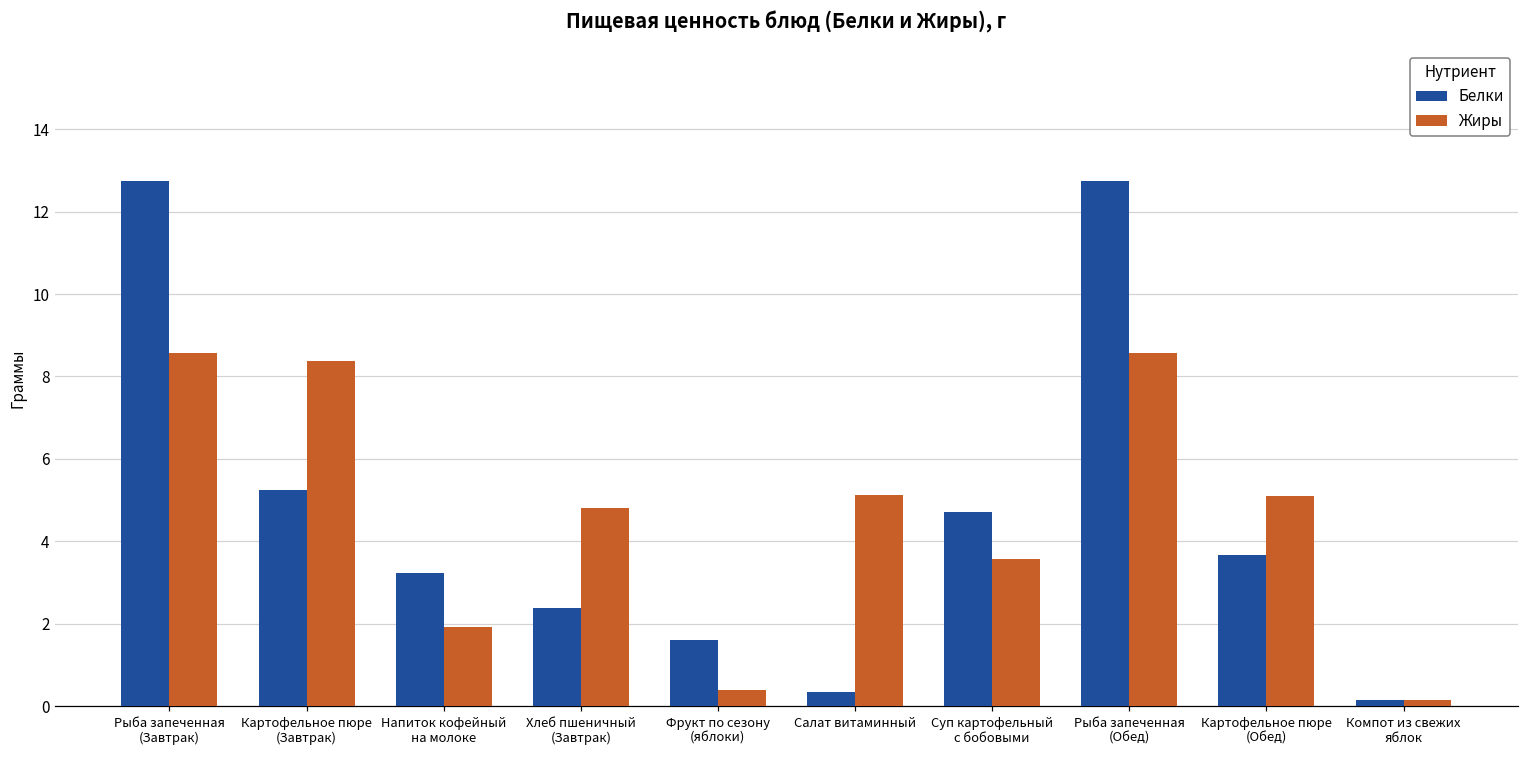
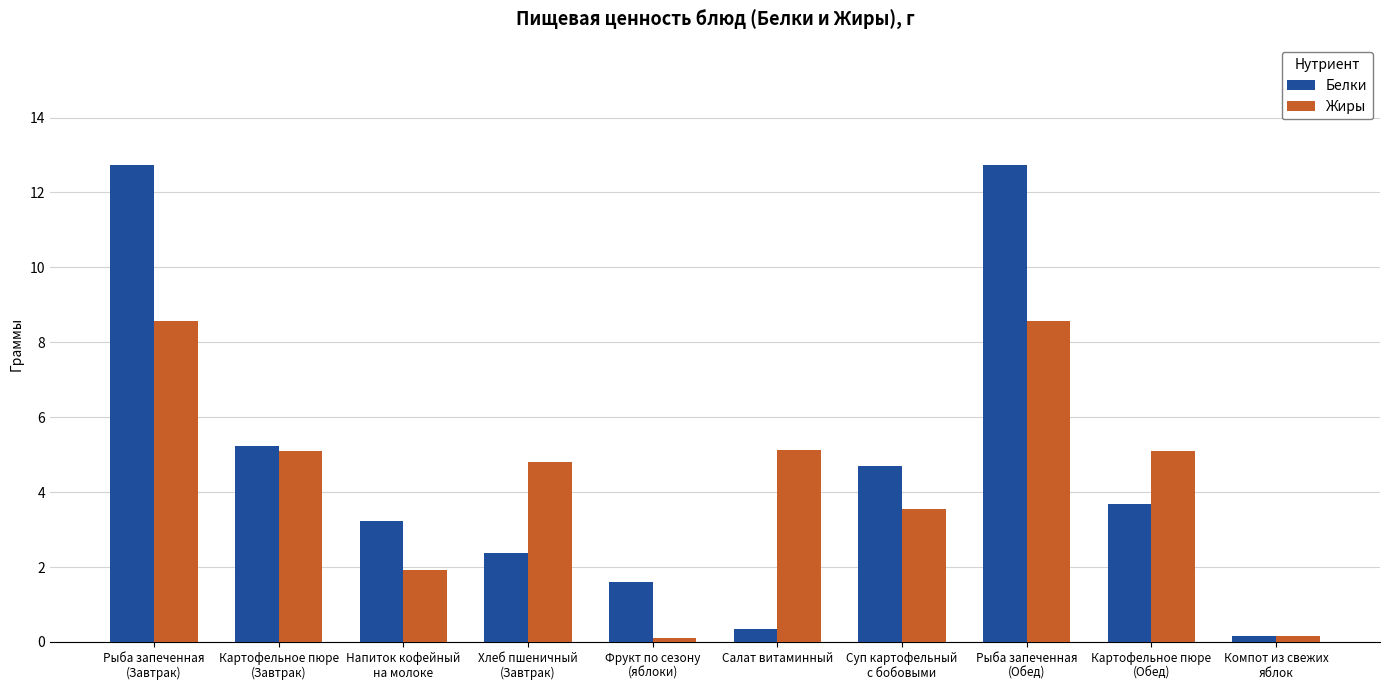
Жиры, Картофельное пюре (Завтрак): 8.4 -> 5.1
Жиры, Фрукт по сезону (яблоки): 0.4 -> 0.1
